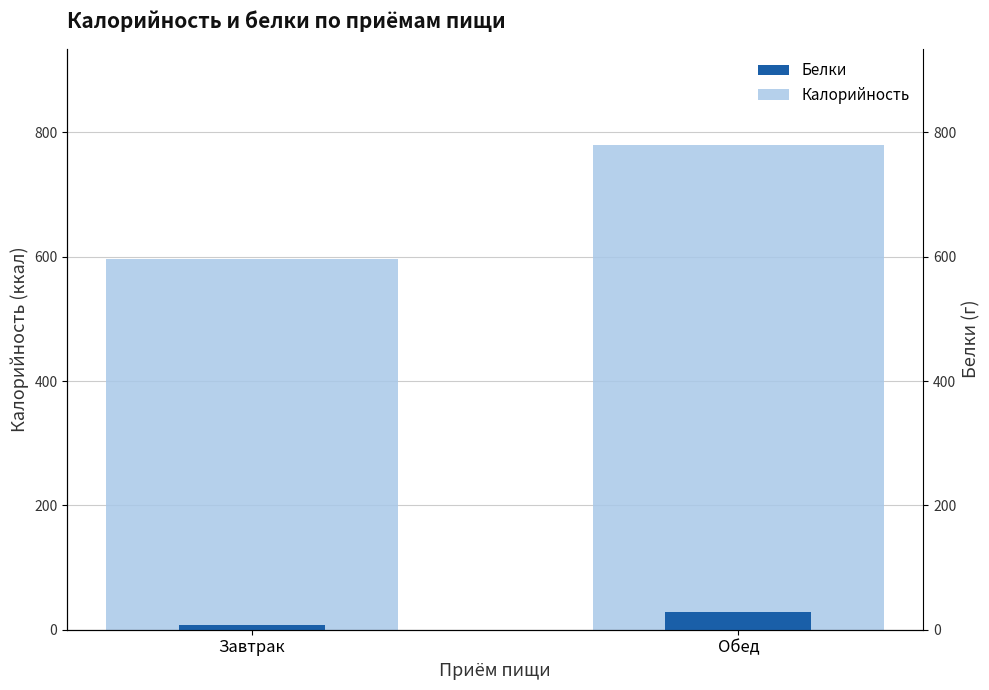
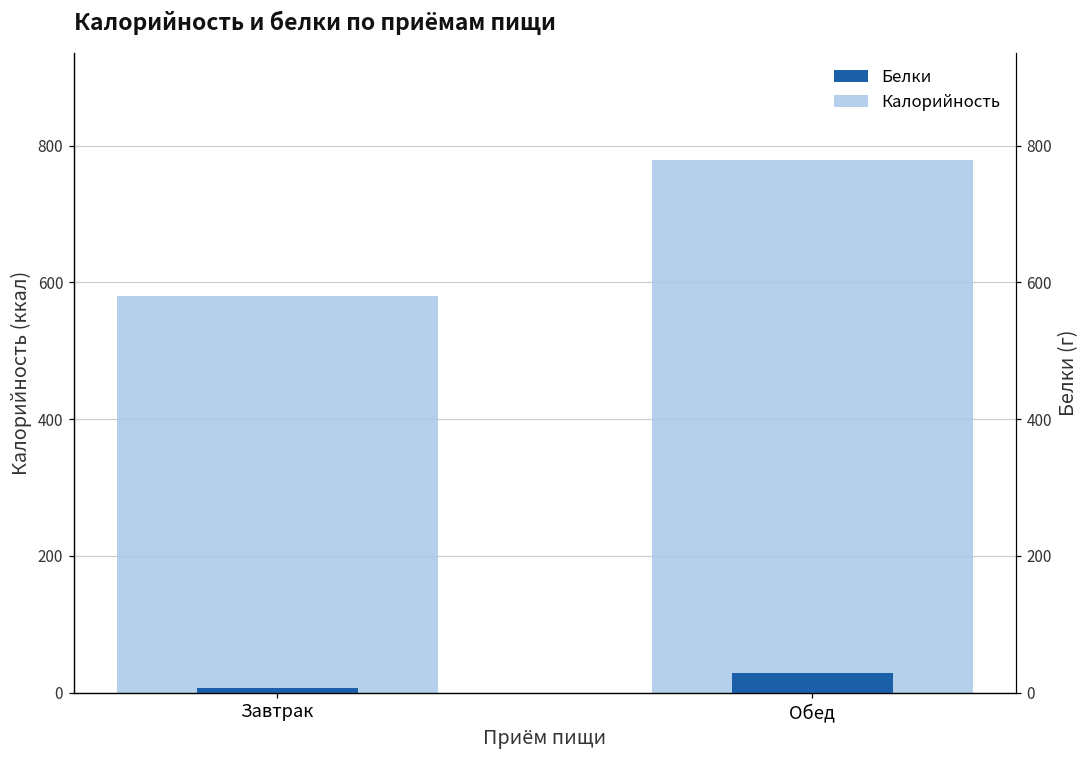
Калорийность, Завтрак: 600 -> 580
